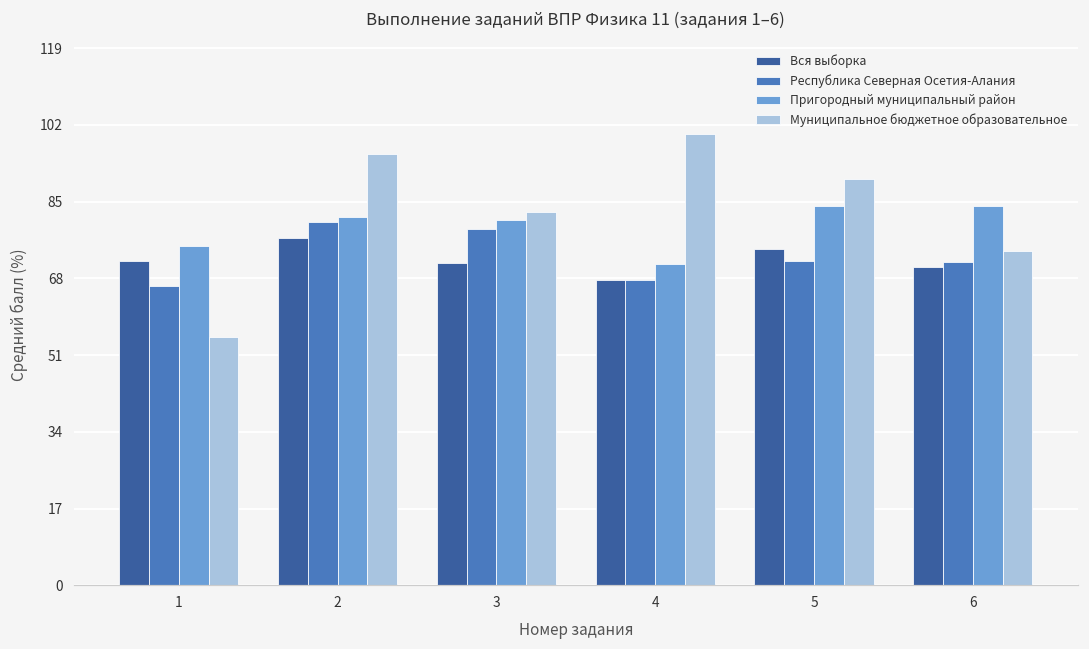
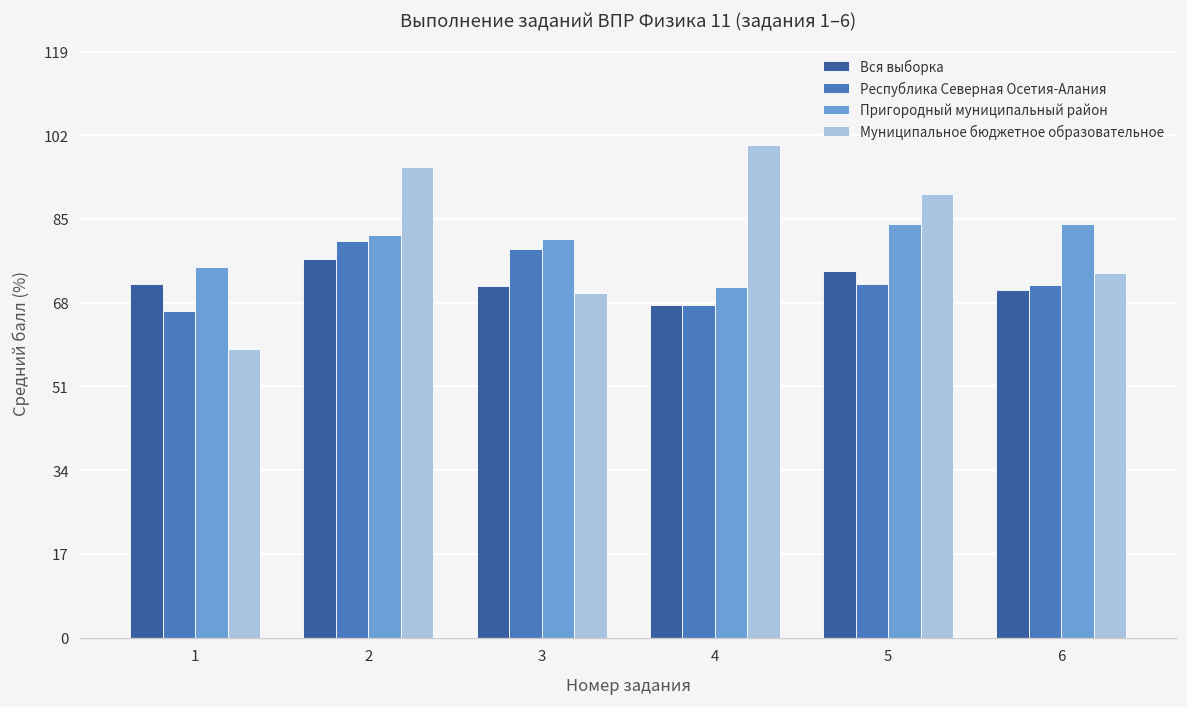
Муниципальное бюджетное образовательное, 1: 55 -> 59
Муниципальное бюджетное образовательное, 3: 83 -> 70
